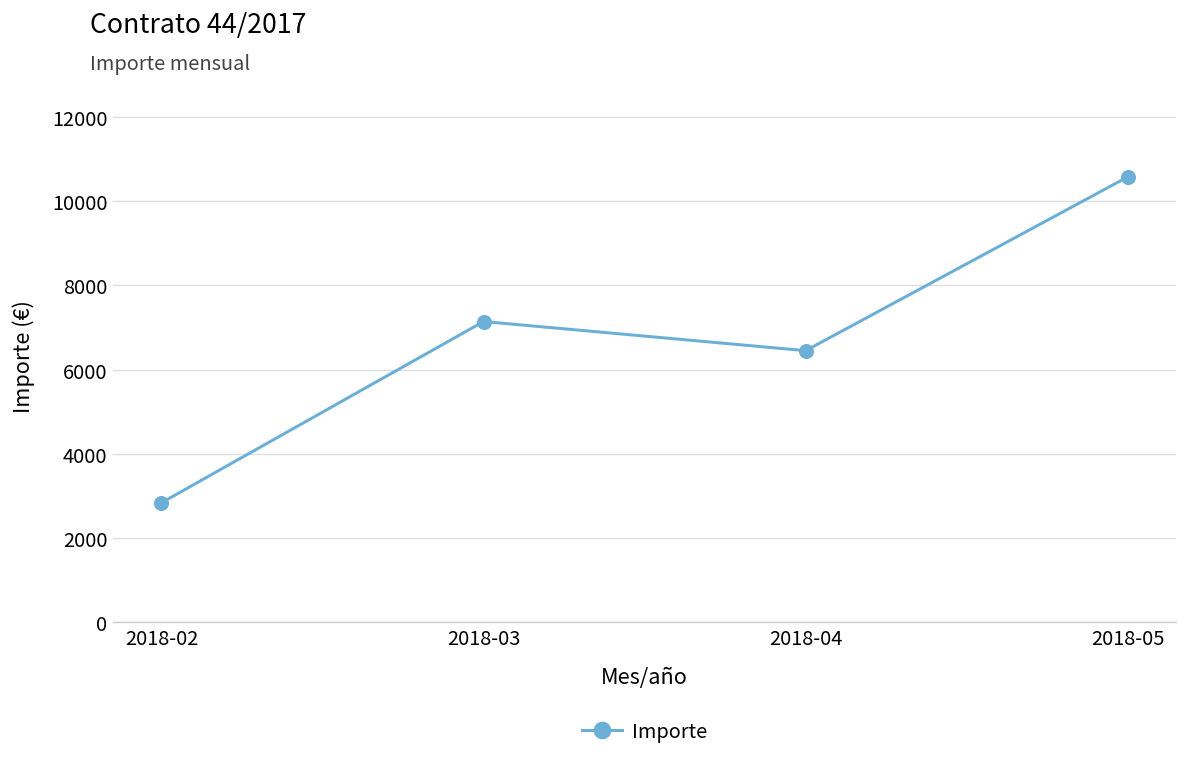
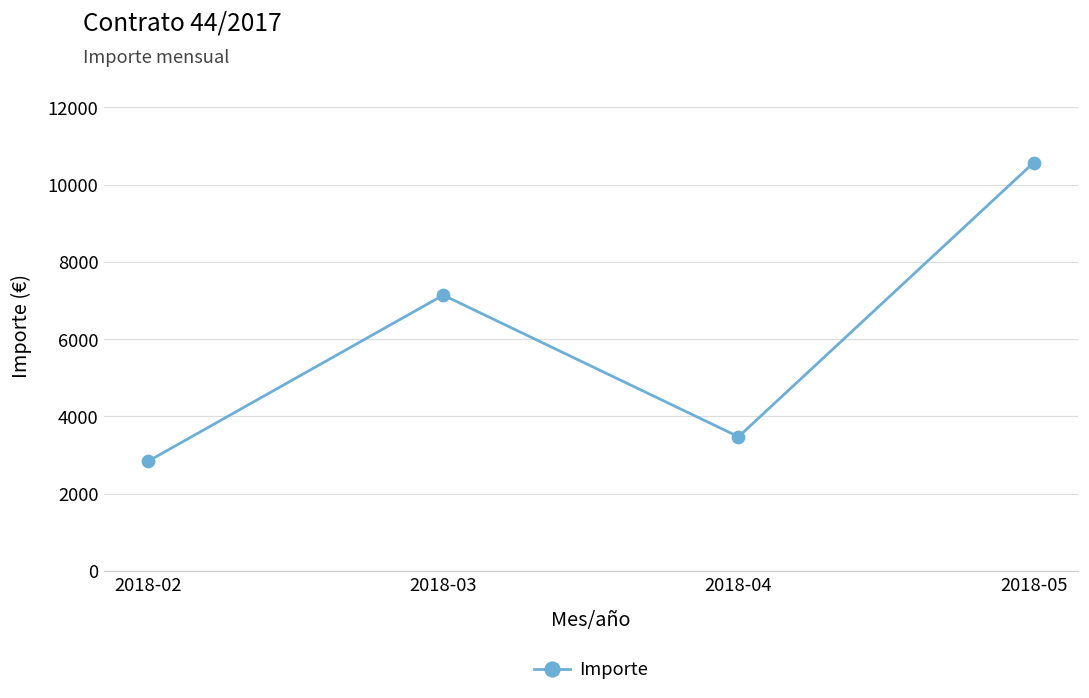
2018-04: 6400 -> 3500
